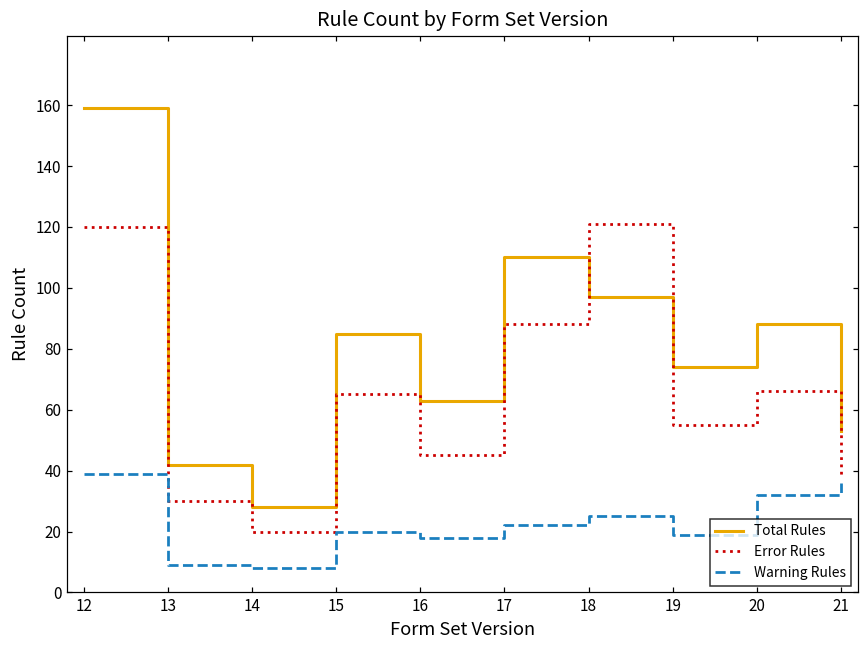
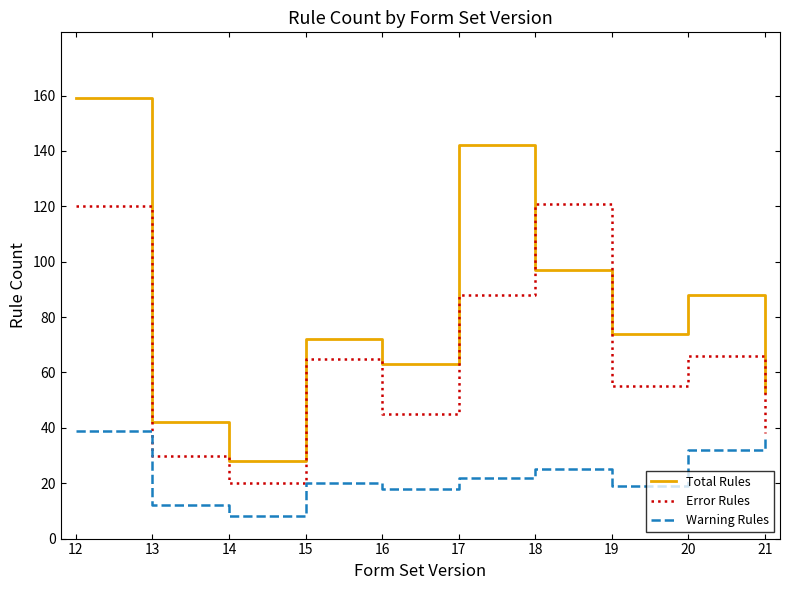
Warning Rules, 13: 9 -> 12
Total Rules, 15: 85 -> 72
Total Rules, 17: 110 -> 142
